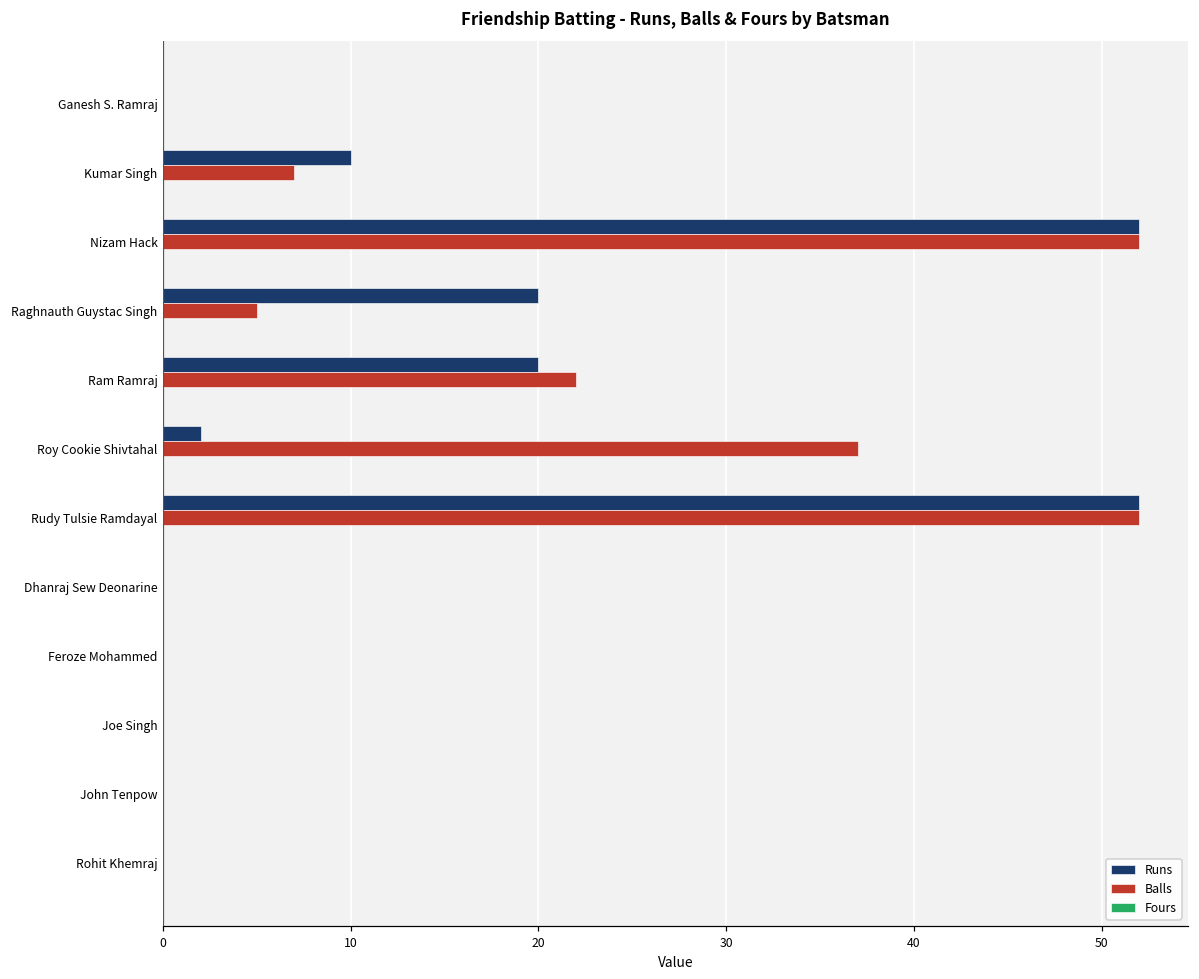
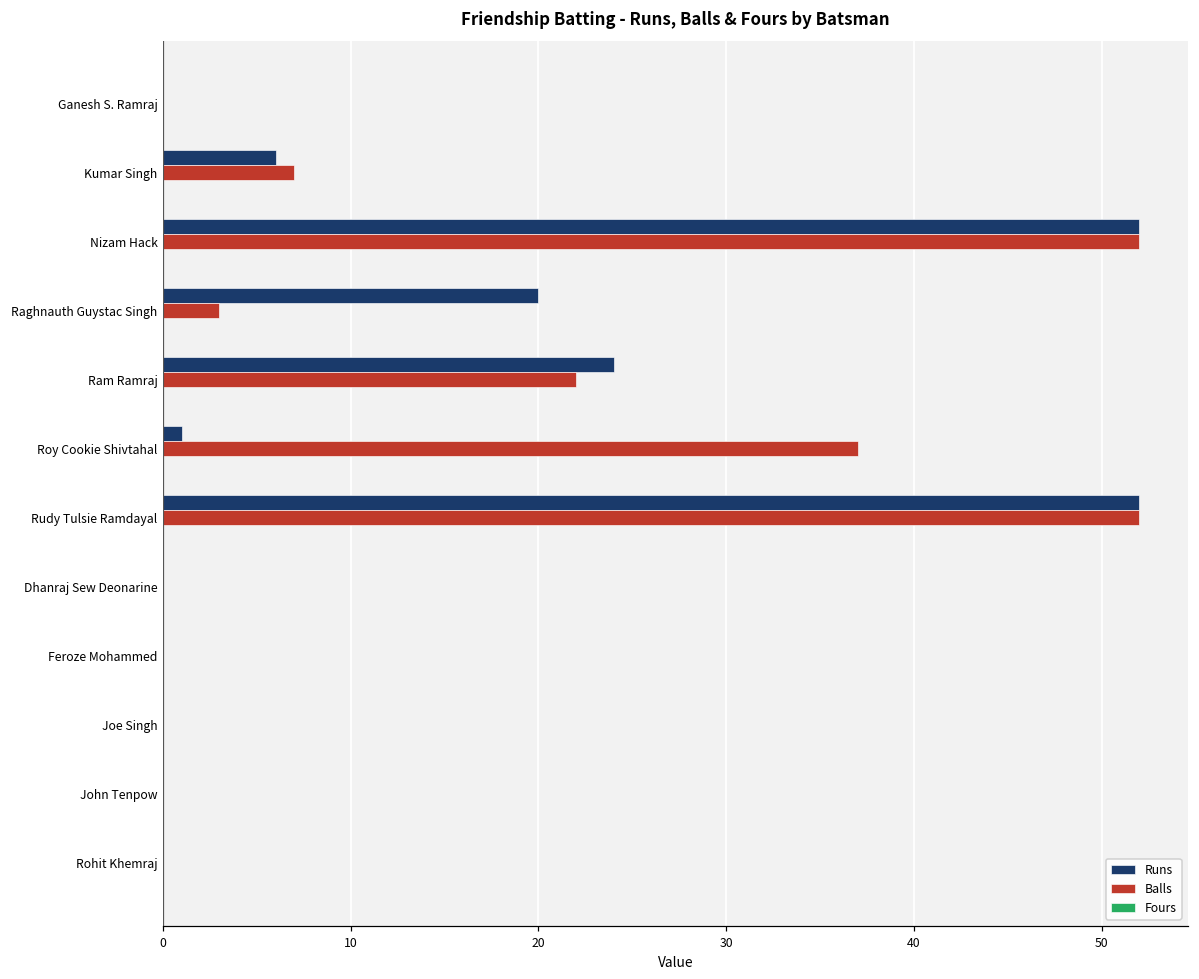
Runs, Kumar Singh: 10 -> 6
Balls, Raghnauth Guystac Singh: 5 -> 3
Runs, Ram Ramraj: 20 -> 24
Runs, Roy Cookie Shivtahal: 2 -> 1
